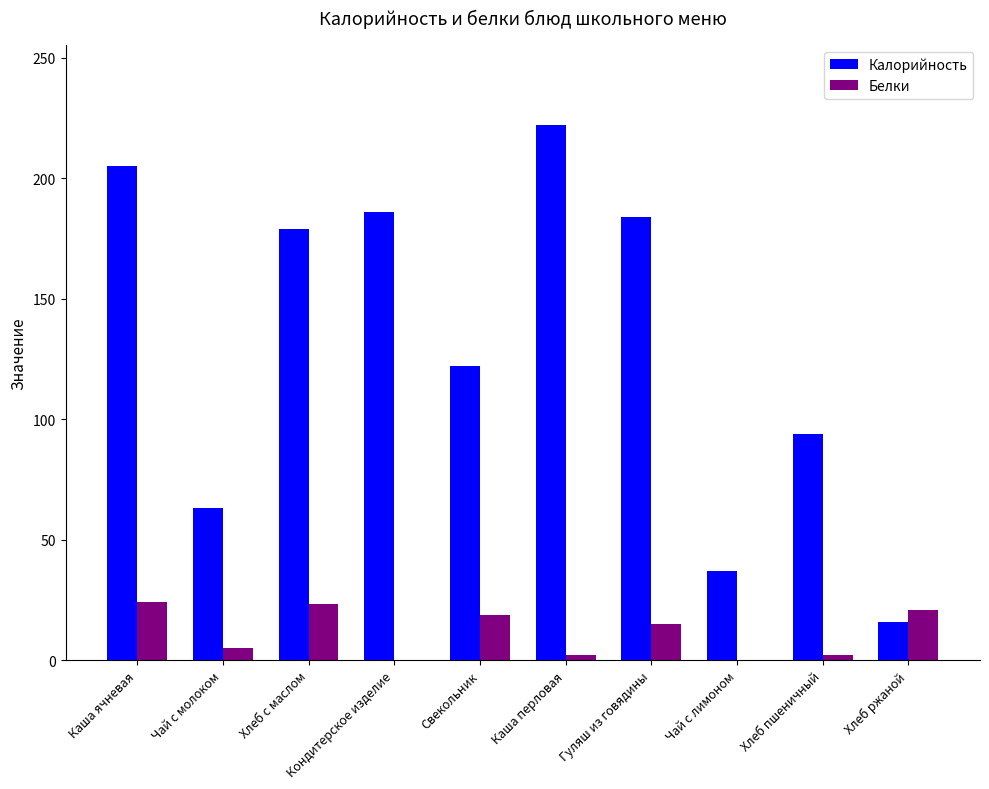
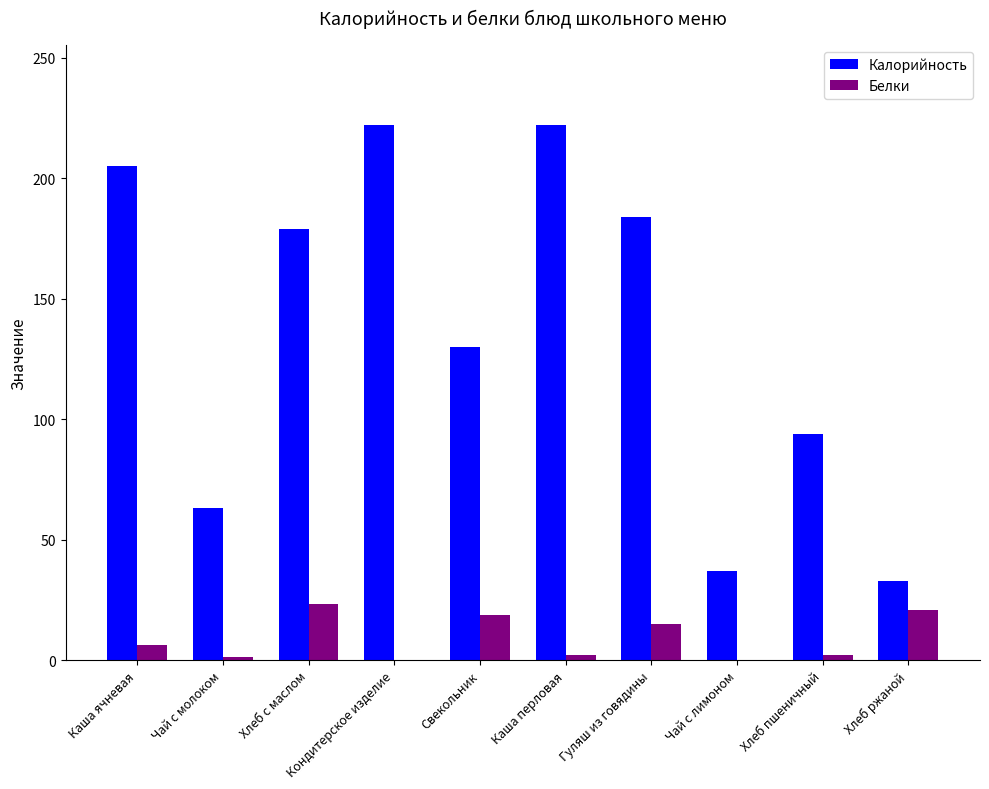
Белки, Каша ячневая: 24 -> 7
Белки, Чай с молоком: 5 -> 1
Калорийность, Кондитерское изделие: 186 -> 222
Калорийность, Свекольник: 122 -> 130
Калорийность, Хлеб ржаной: 16 -> 33
